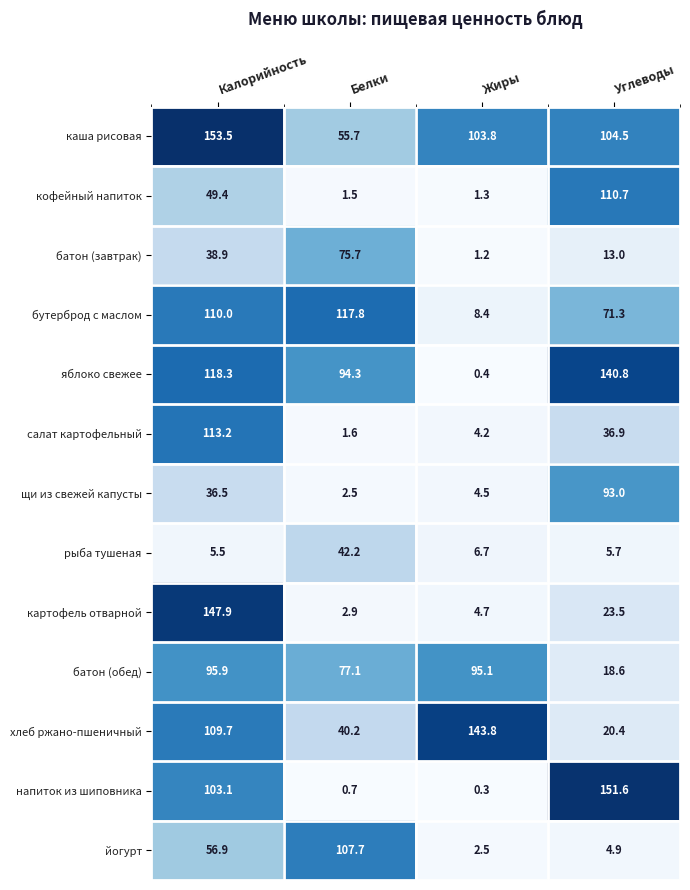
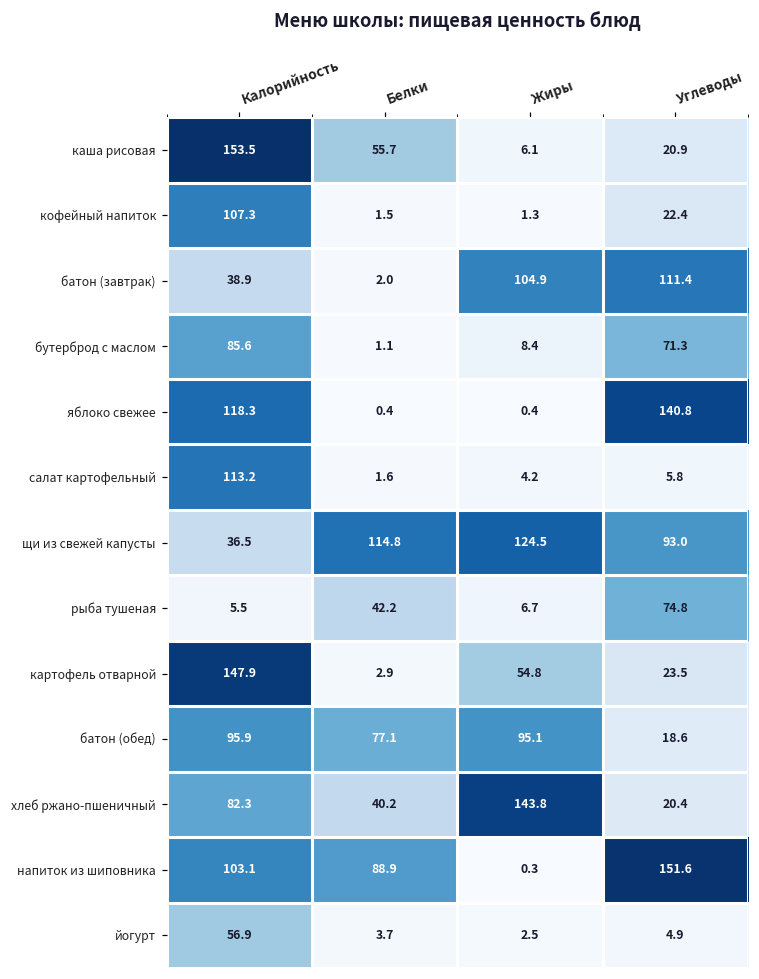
каша рисовая, Жиры: 103.8 -> 6.1
каша рисовая, Углеводы: 104.5 -> 20.9
кофейный напиток, Калорийность: 49.4 -> 107.3
кофейный напиток, Углеводы: 110.7 -> 22.4
батон (завтрак), Белки: 75.7 -> 2.0
батон (завтрак), Жиры: 1.2 -> 104.9
батон (завтрак), Углеводы: 13.0 -> 111.4
бутерброд с маслом, Калорийность: 110.0 -> 85.6
бутерброд с маслом, Белки: 117.8 -> 1.1
яблоко свежее, Белки: 94.3 -> 0.4
салат картофельный, Углеводы: 36.9 -> 5.8
щи из свежей капусты, Белки: 2.5 -> 114.8
щи из свежей капусты, Жиры: 4.5 -> 124.5
рыба тушеная, Углеводы: 5.7 -> 74.8
картофель отварной, Жиры: 4.7 -> 54.8
хлеб ржано-пшеничный, Калорийность: 109.7 -> 82.3
напиток из шиповника, Белки: 0.7 -> 88.9
йогурт, Белки: 107.7 -> 3.7
